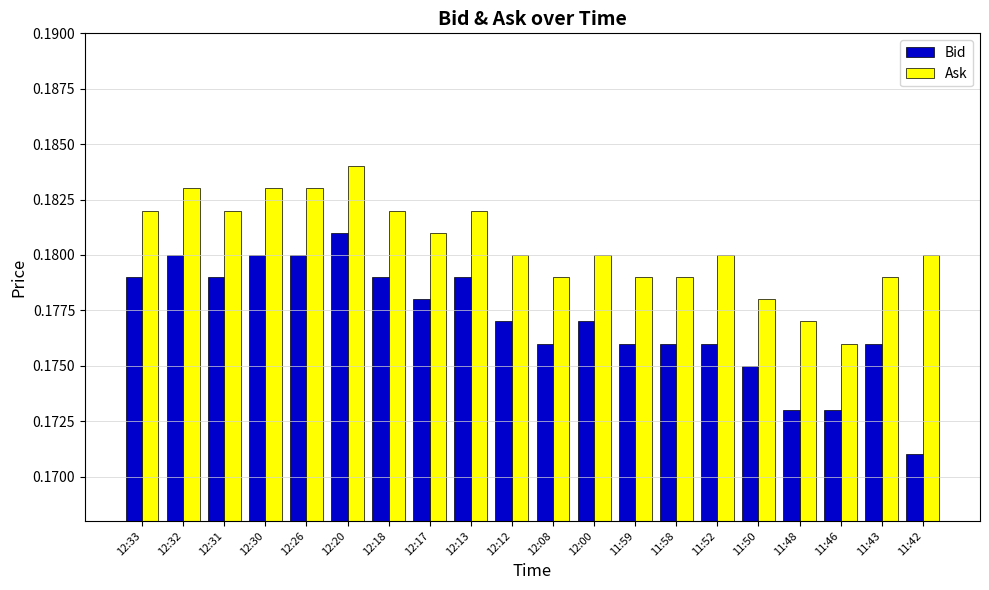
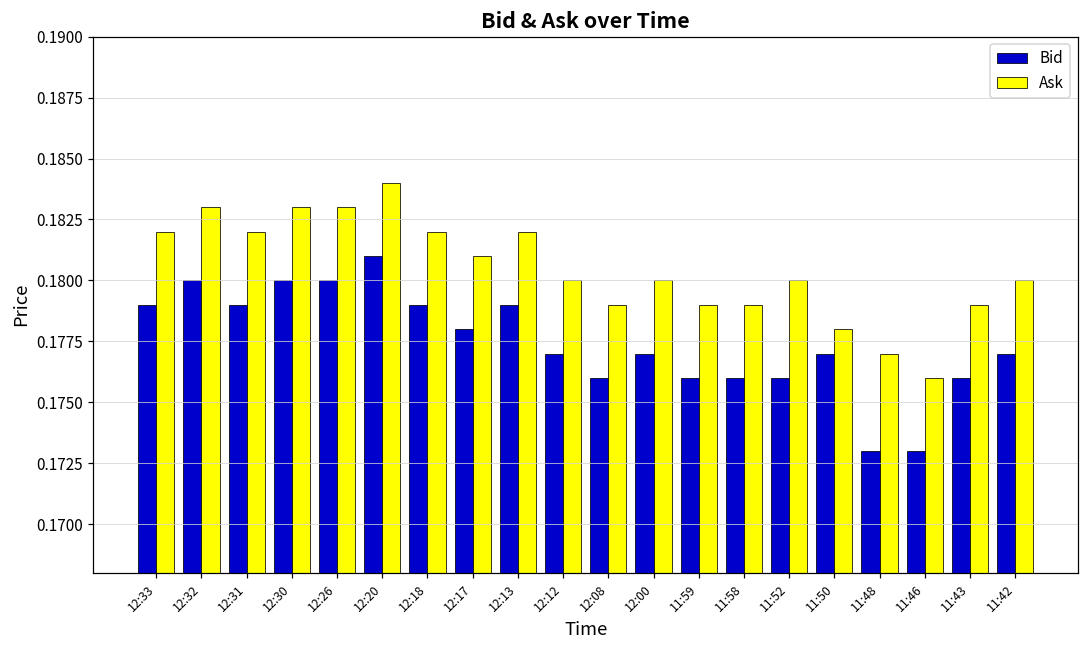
Bid, 11:50: 0.175 -> 0.177
Bid, 11:42: 0.171 -> 0.177
